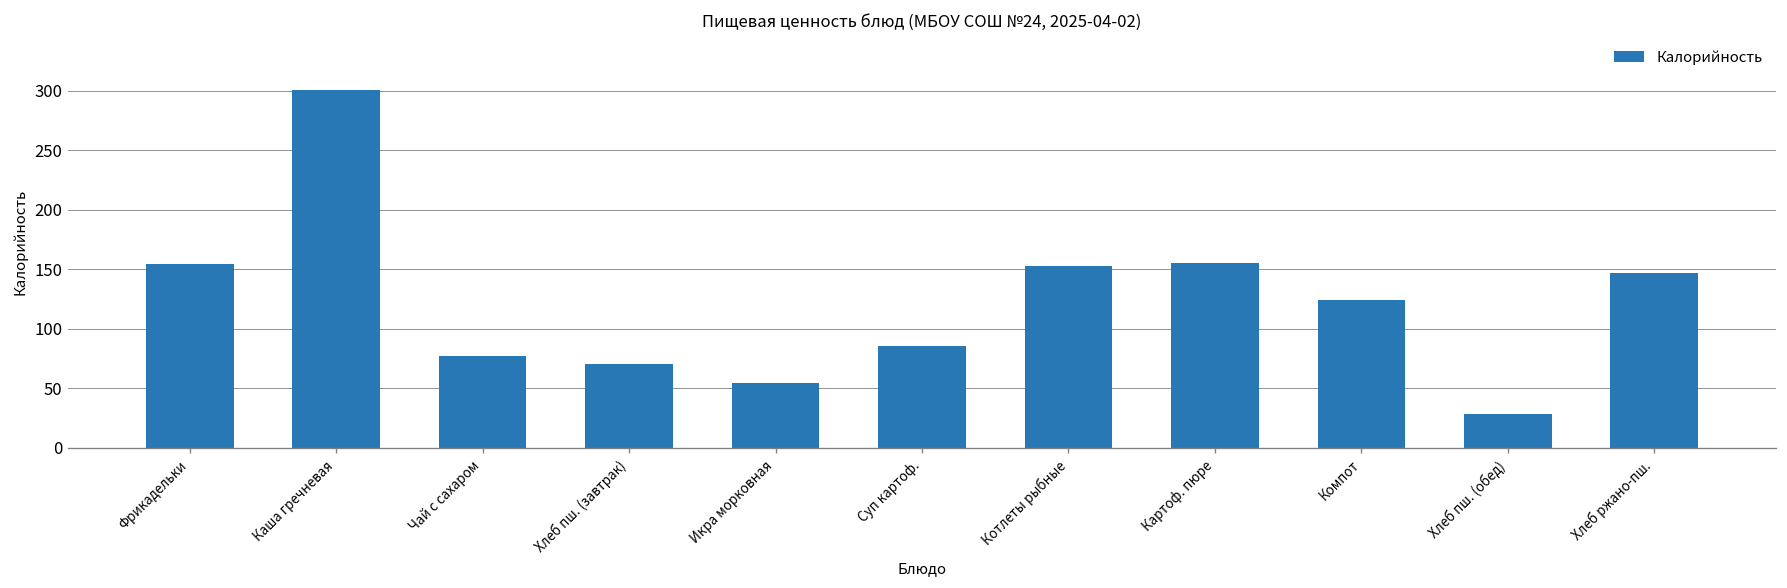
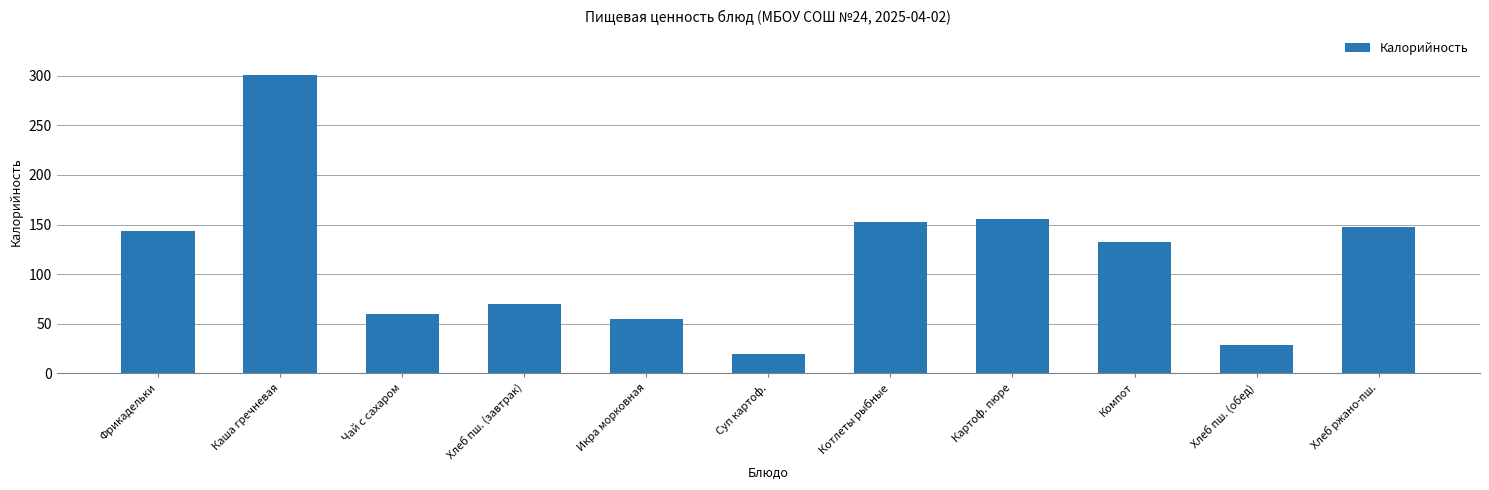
Фрикадельки: 150 -> 140
Чай с сахаром: 80 -> 60
Суп картоф.: 90 -> 20
Компот: 120 -> 130
